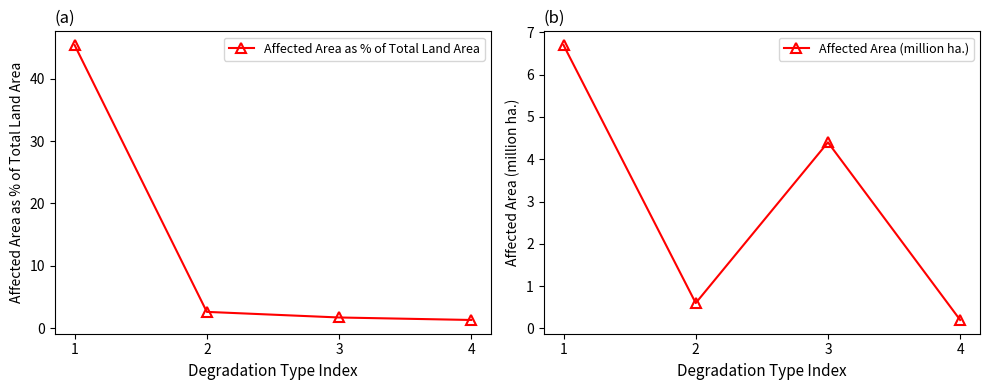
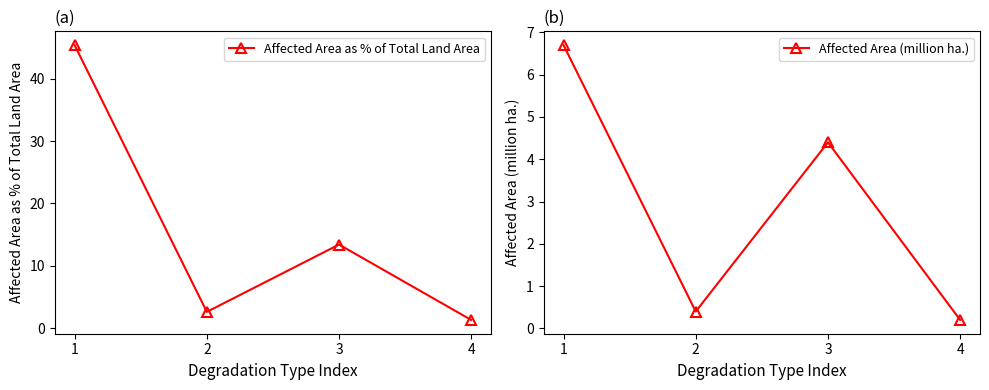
(a), 3: 2 -> 13
(b), 2: 0.6 -> 0.4
